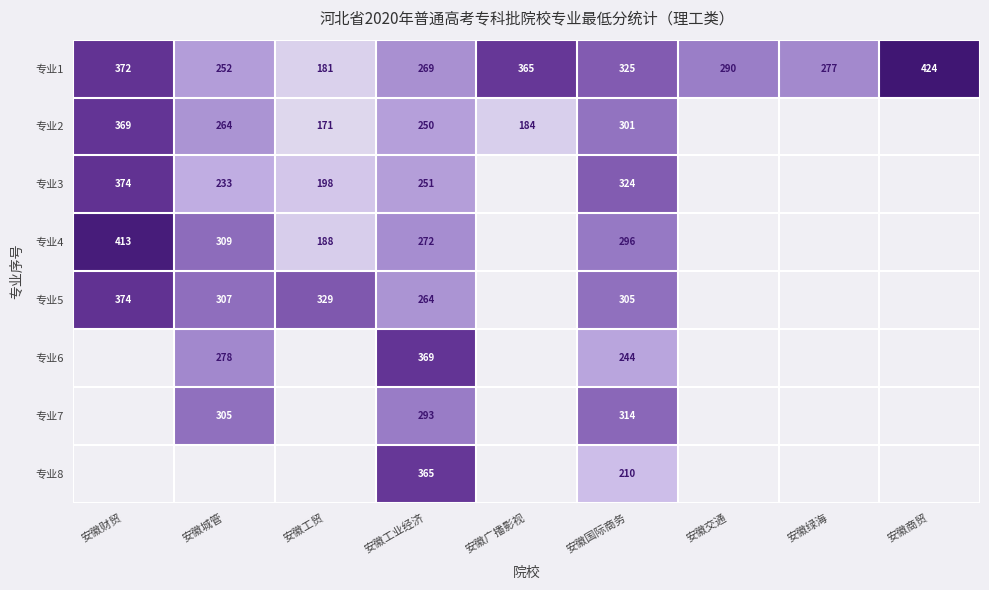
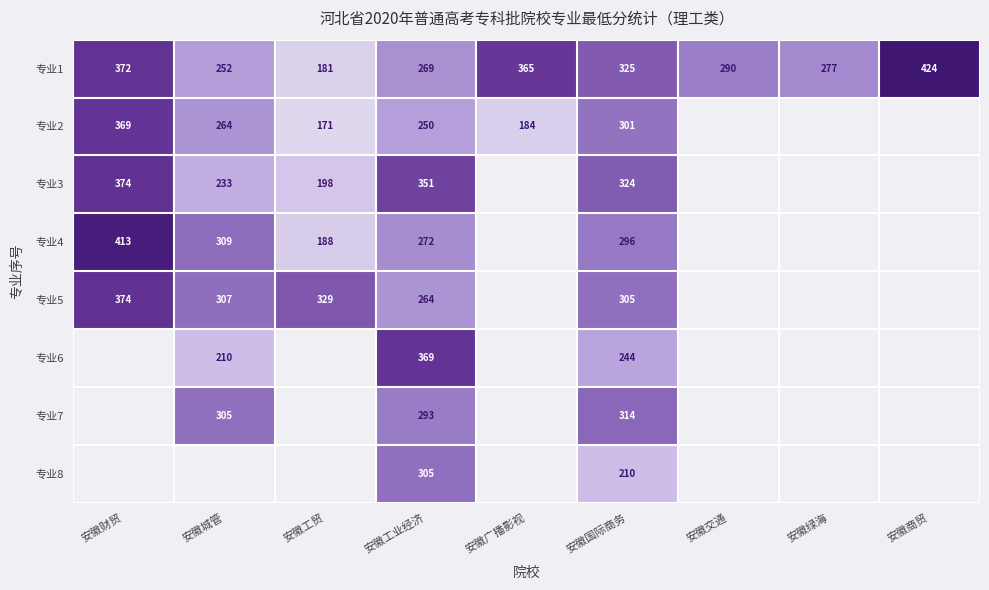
专业3, 安徽工业经济: 251 -> 351
专业6, 安徽城管: 278 -> 210
专业8, 安徽工业经济: 365 -> 305
